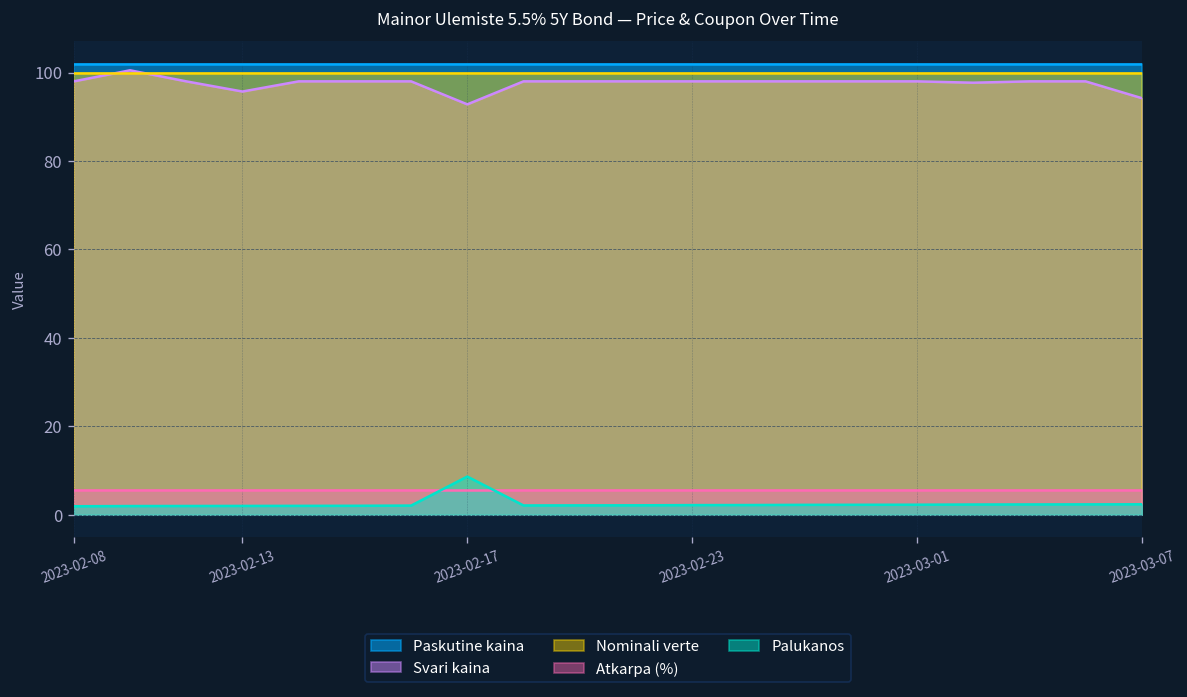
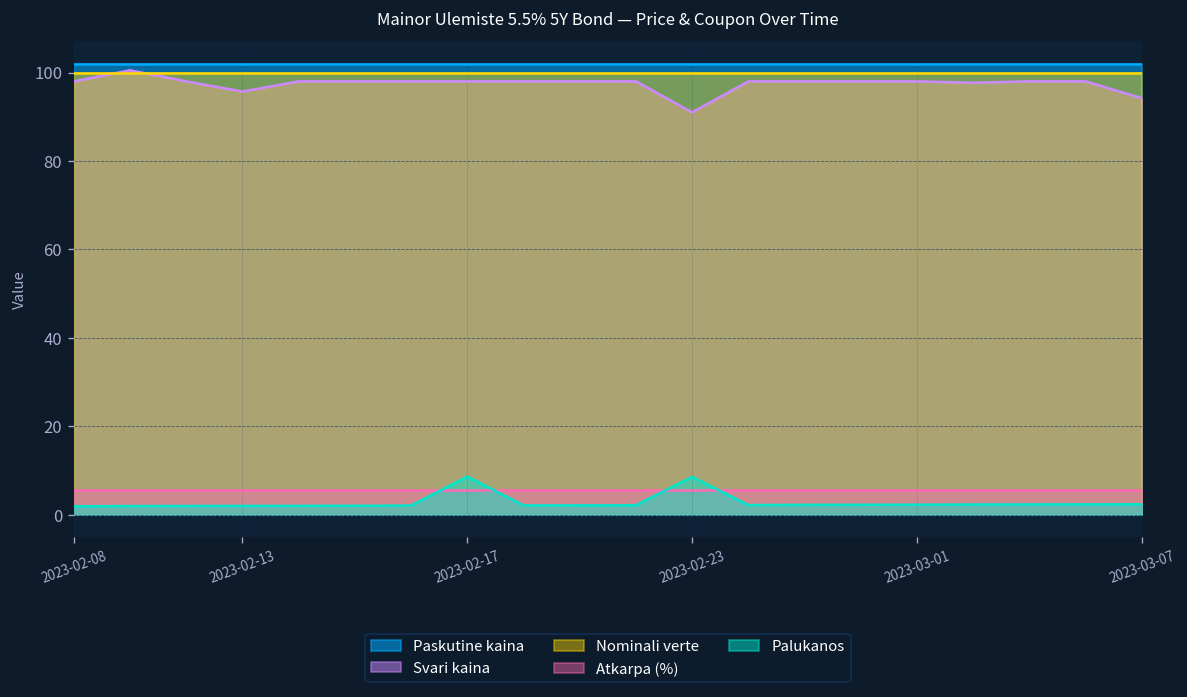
Svari kaina, 2023-02-17: 93 -> 98
Svari kaina, 2023-02-23: 98 -> 91
Palukanos, 2023-02-23: 2 -> 9
